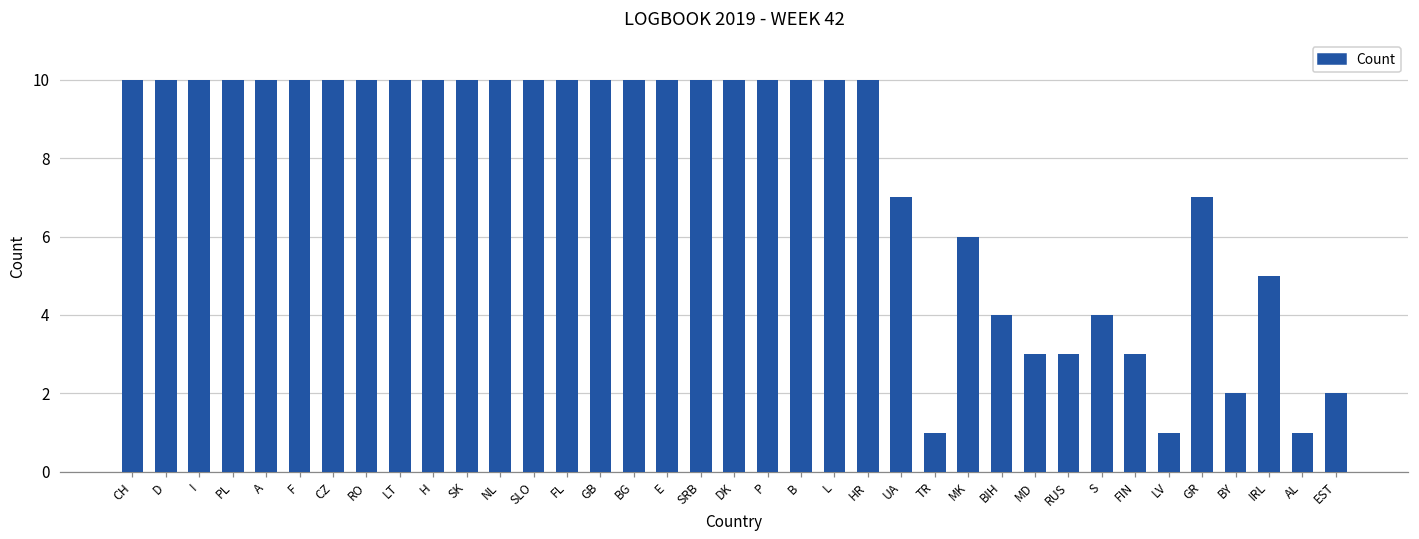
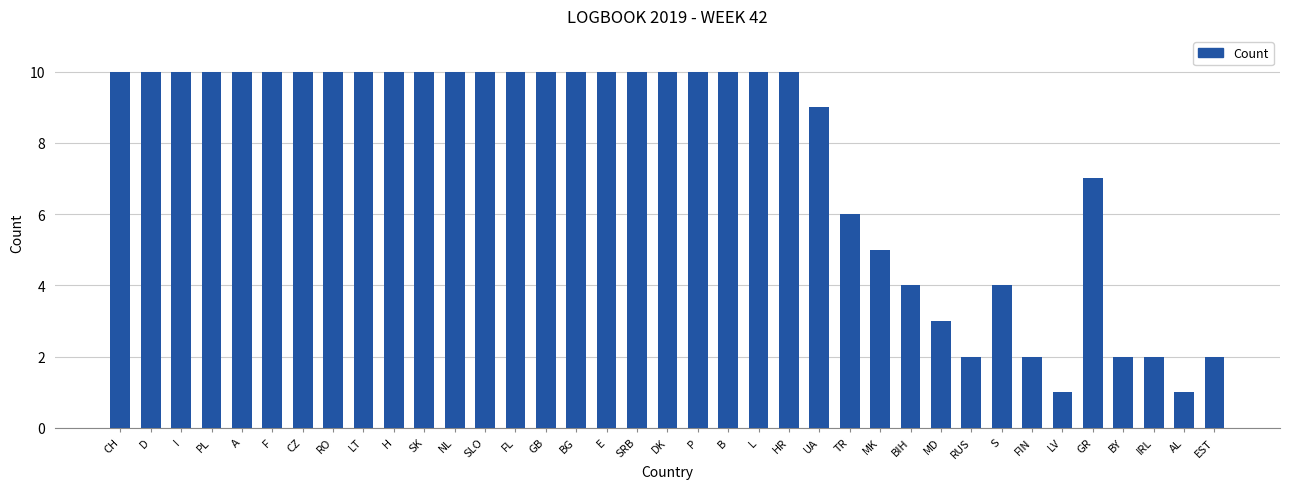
UA: 7 -> 9
TR: 1 -> 6
MK: 6 -> 5
RUS: 3 -> 2
FIN: 3 -> 2
IRL: 5 -> 2
